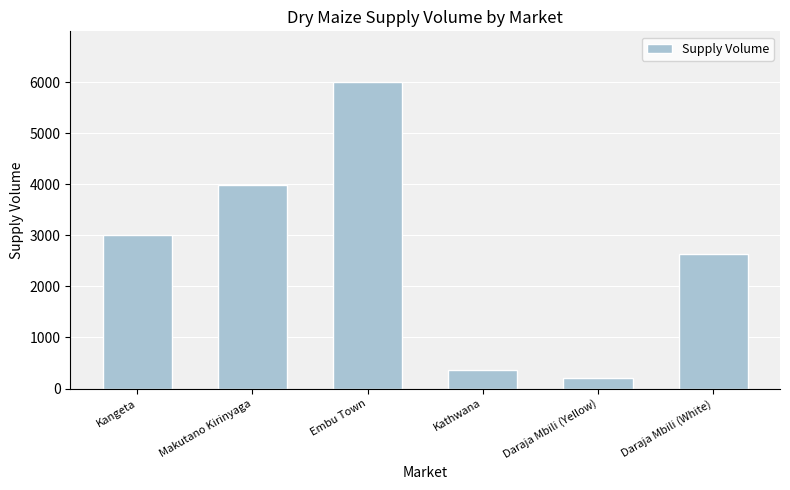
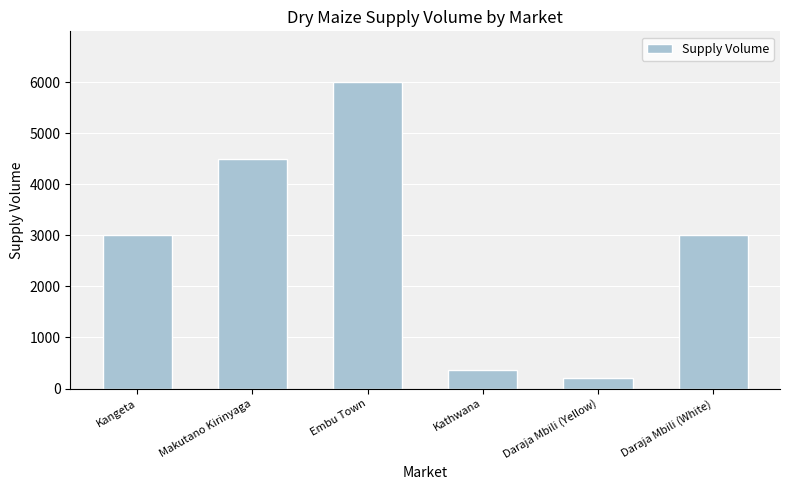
Makutano Kirinyaga: 4000 -> 4500
Daraja Mbili (White): 2600 -> 3000
